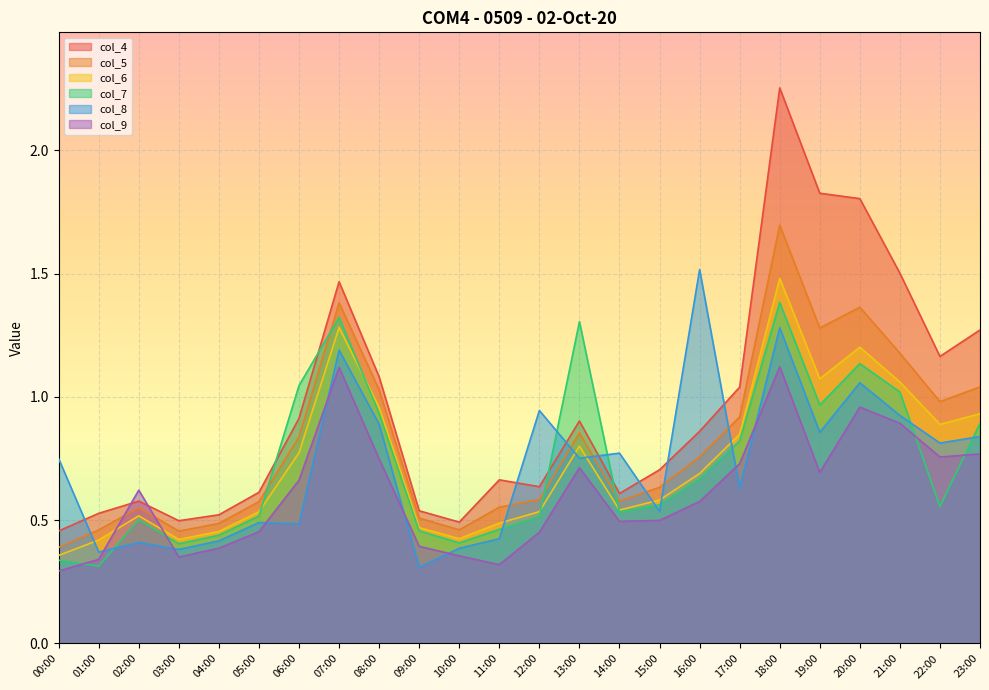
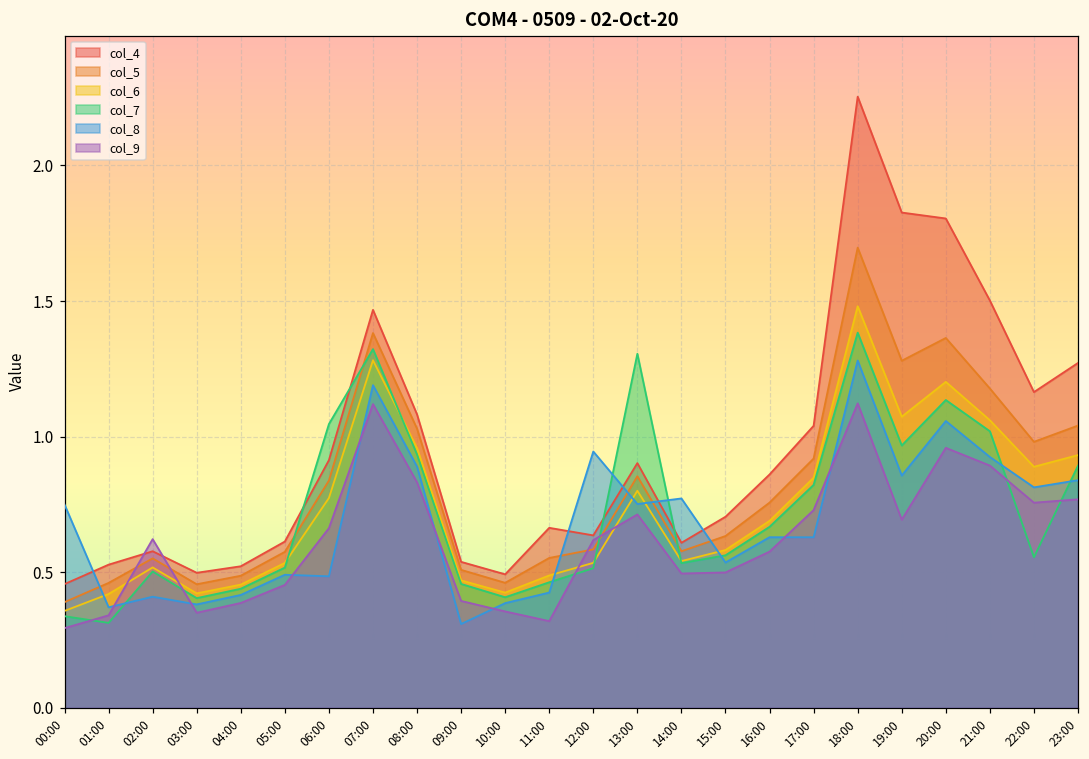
col_9, 08:00: 0.75 -> 0.83
col_9, 12:00: 0.45 -> 0.62
col_8, 16:00: 1.52 -> 0.63
